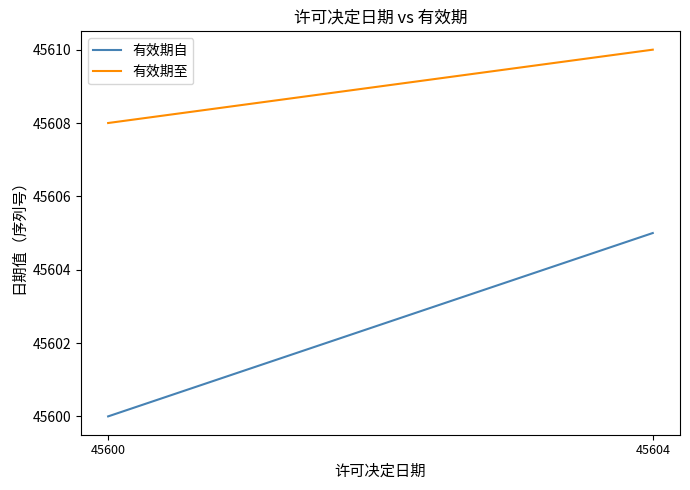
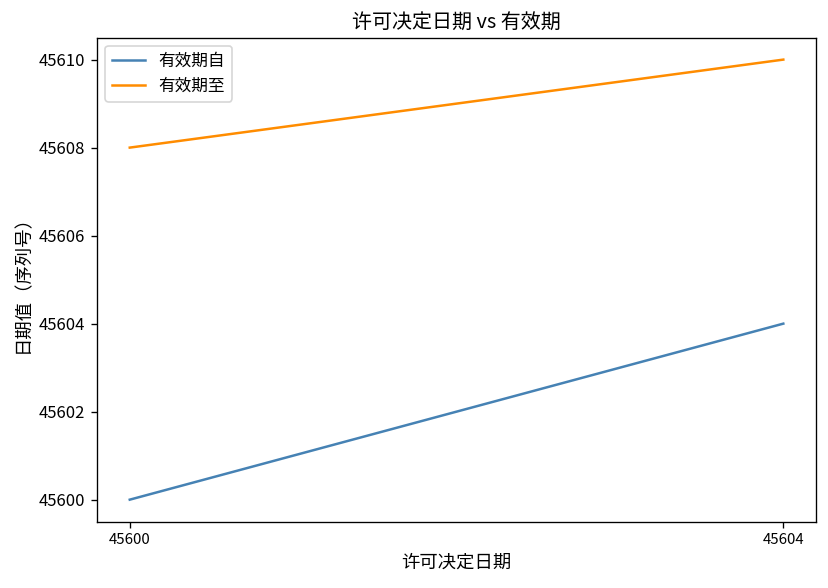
有效期自, 45604: 45605 -> 45604
